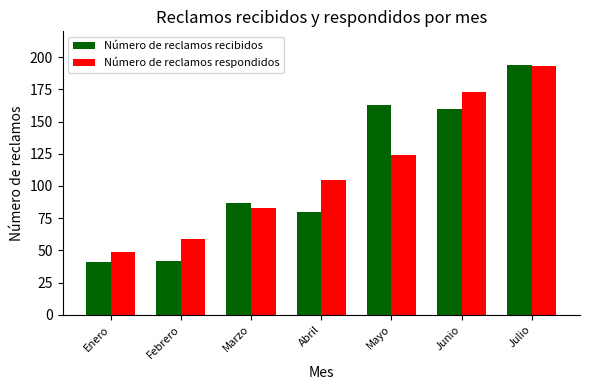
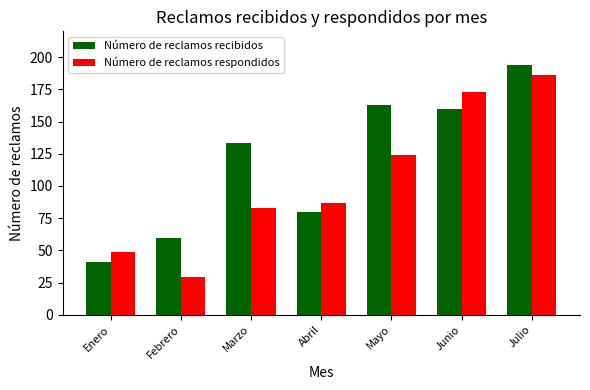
Número de reclamos recibidos, Febrero: 42 -> 60
Número de reclamos respondidos, Febrero: 59 -> 29
Número de reclamos recibidos, Marzo: 87 -> 133
Número de reclamos respondidos, Abril: 105 -> 87
Número de reclamos respondidos, Julio: 193 -> 186
